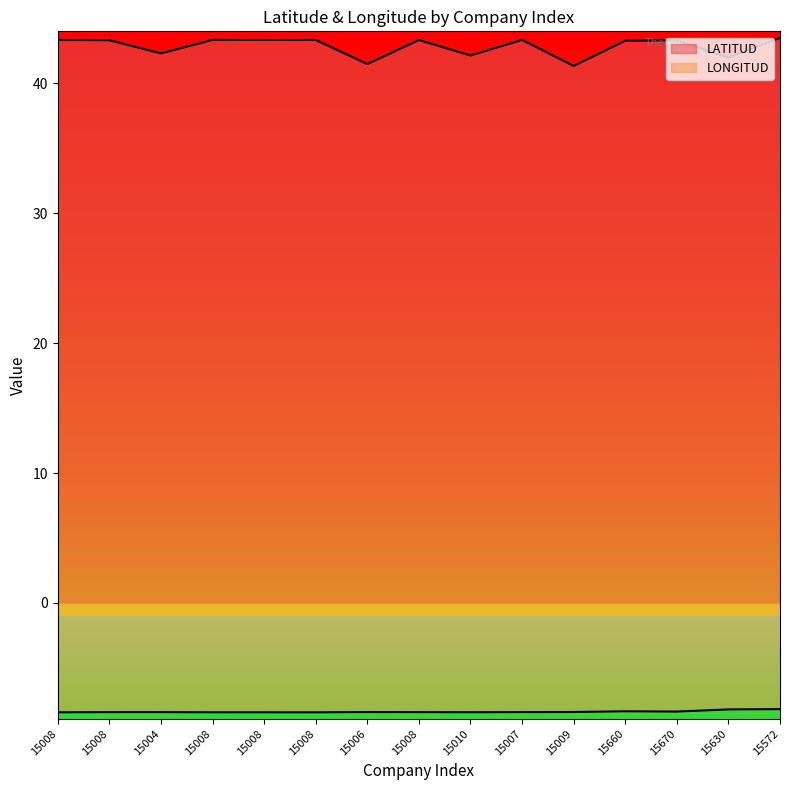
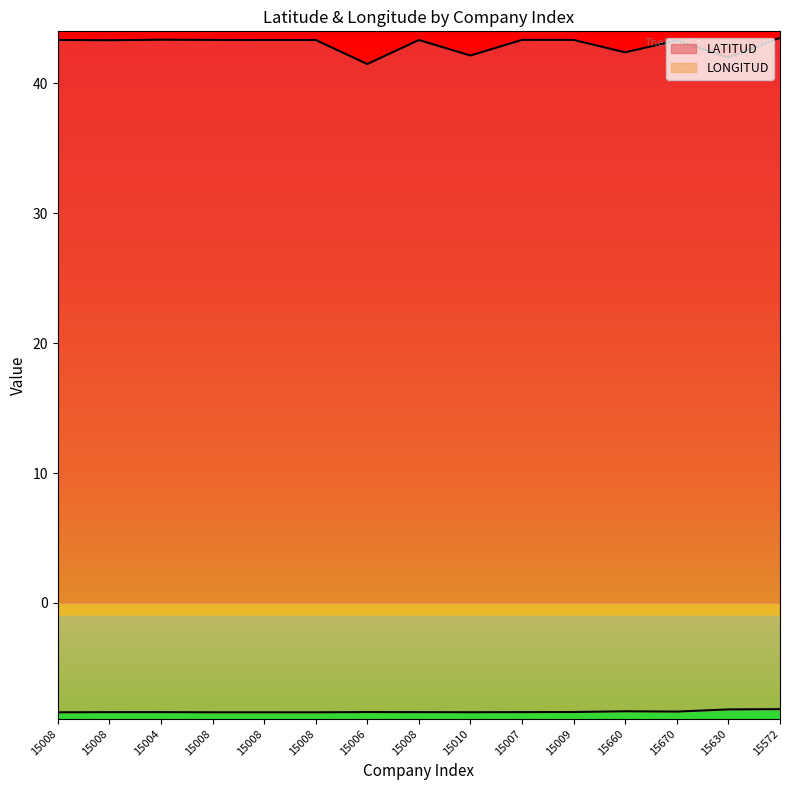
LATITUD, 15004: 42.3 -> 43.4
LATITUD, 15009: 41.3 -> 43.4
LATITUD, 15660: 43.3 -> 42.4
